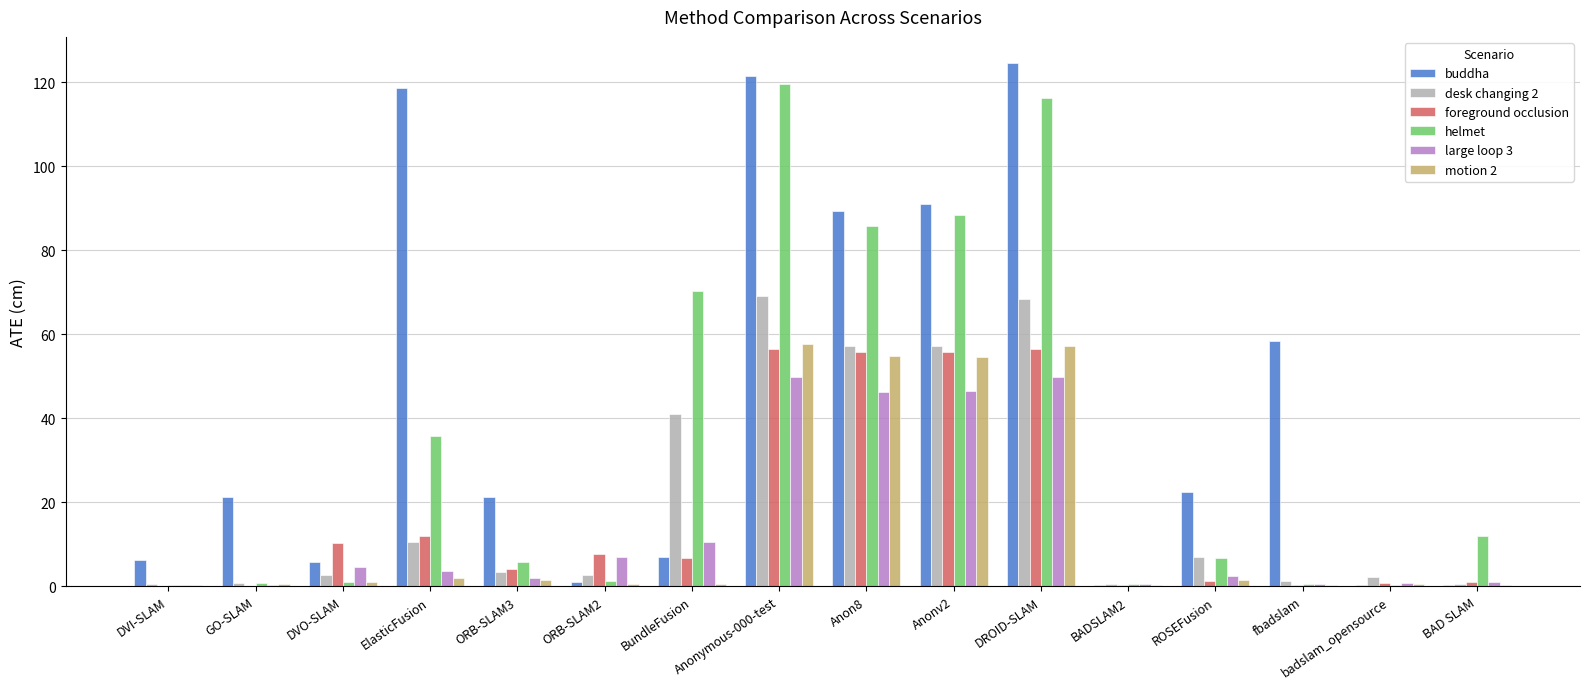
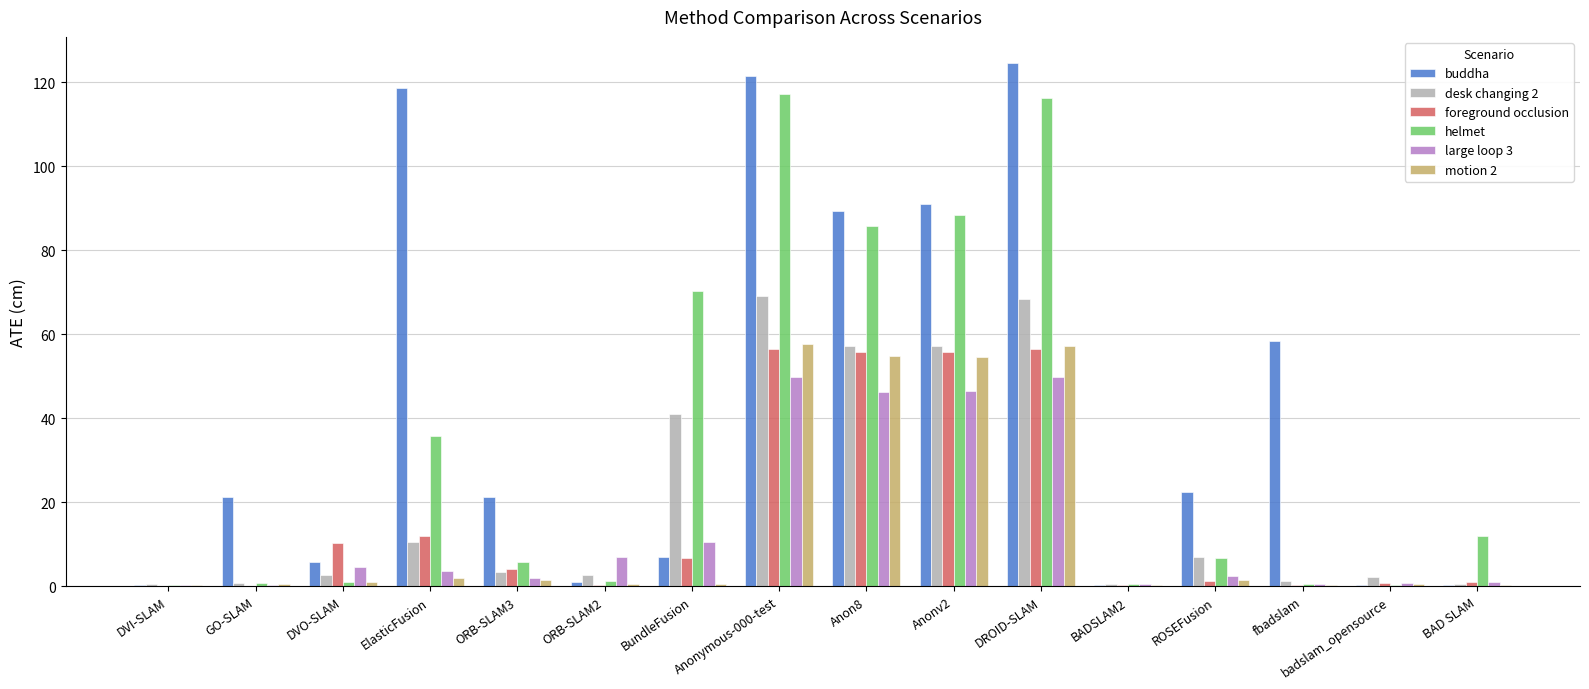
buddha, DVI-SLAM: 6 -> 0
foreground occlusion, ORB-SLAM2: 8 -> 0
helmet, Anonymous-000-test: 120 -> 117
